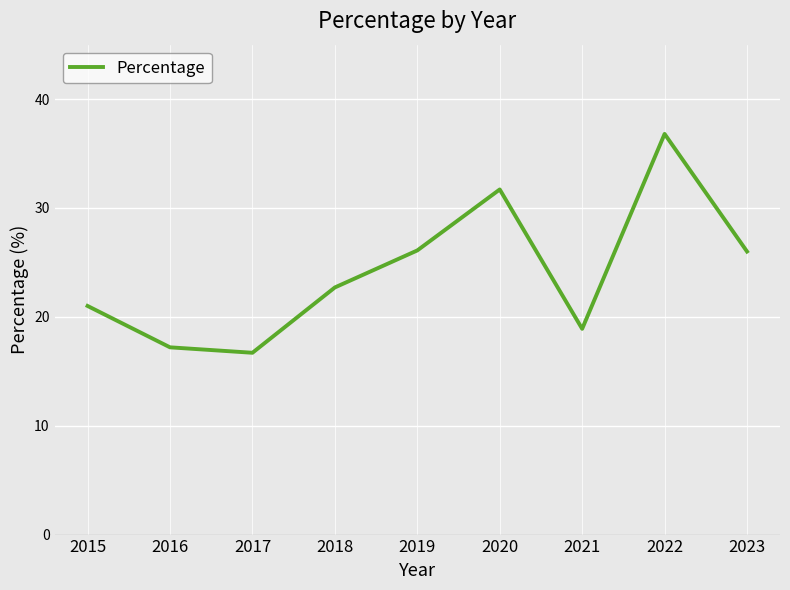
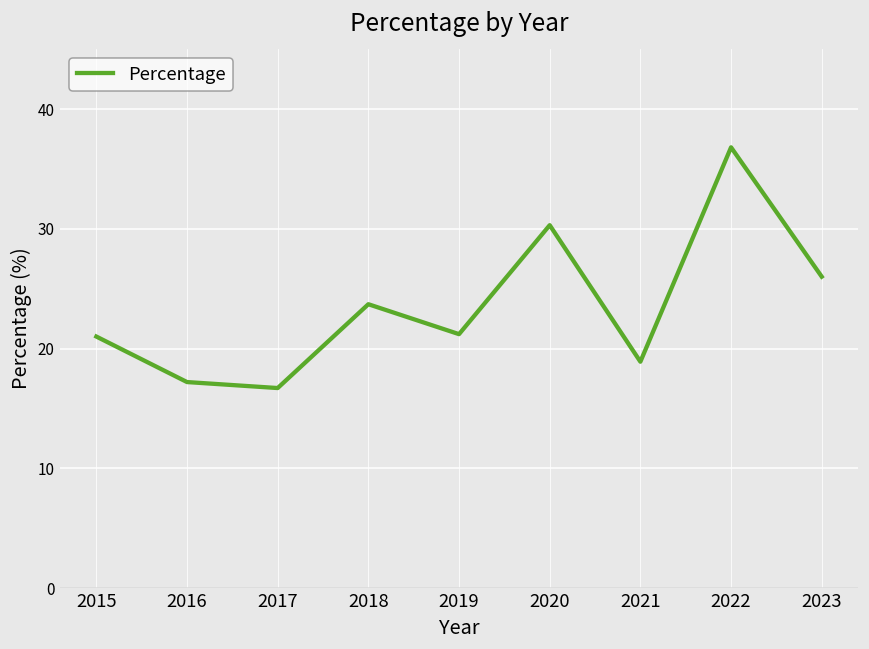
2018: 22.7 -> 23.7
2019: 26.1 -> 21.2
2020: 31.7 -> 30.3
